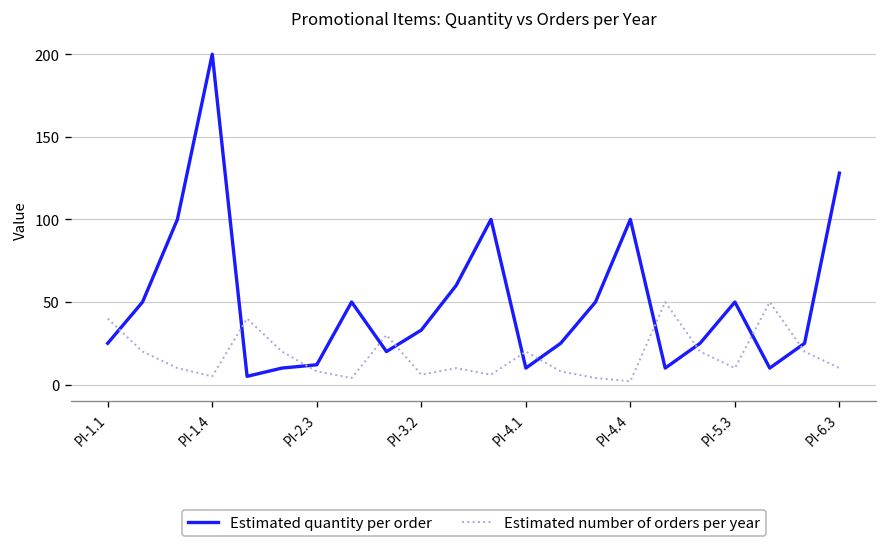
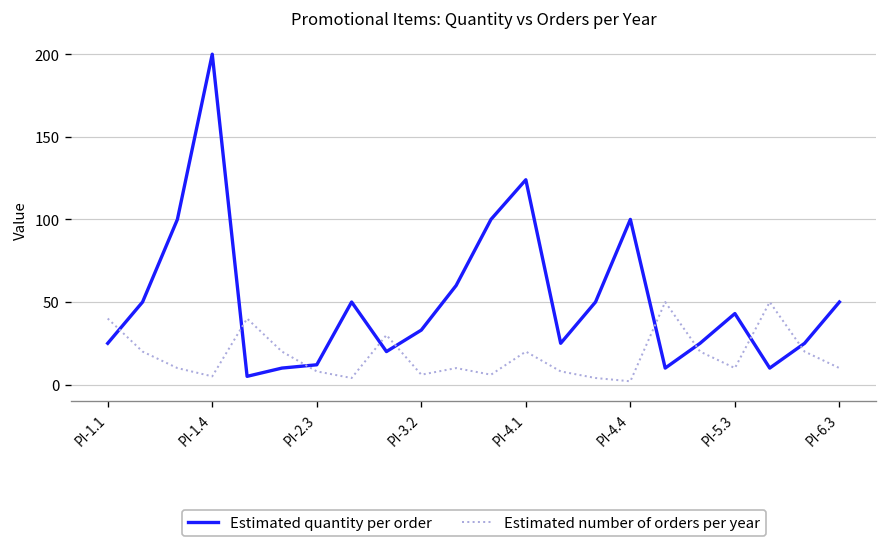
Estimated quantity per order, PI-4.1: 10 -> 124
Estimated quantity per order, PI-5.3: 50 -> 43
Estimated quantity per order, PI-6.3: 128 -> 50
